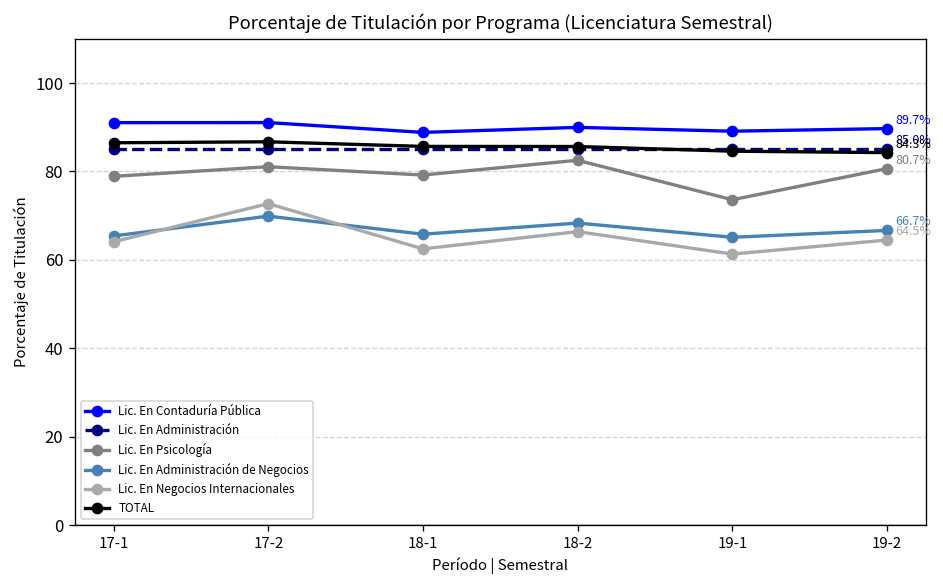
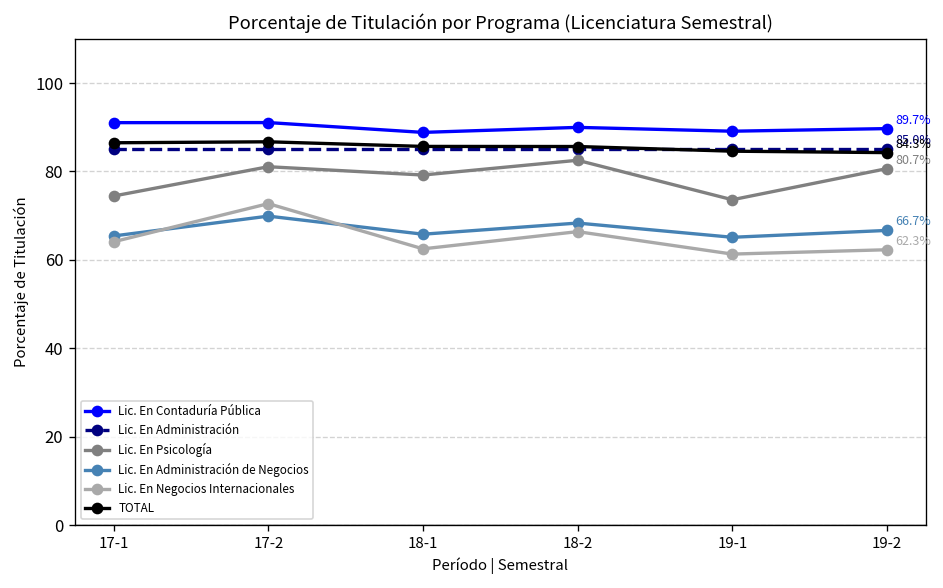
Lic. En Psicología, 17-1: 79 -> 74
Lic. En Negocios Internacionales, 19-2: 64.5% -> 62.3%
